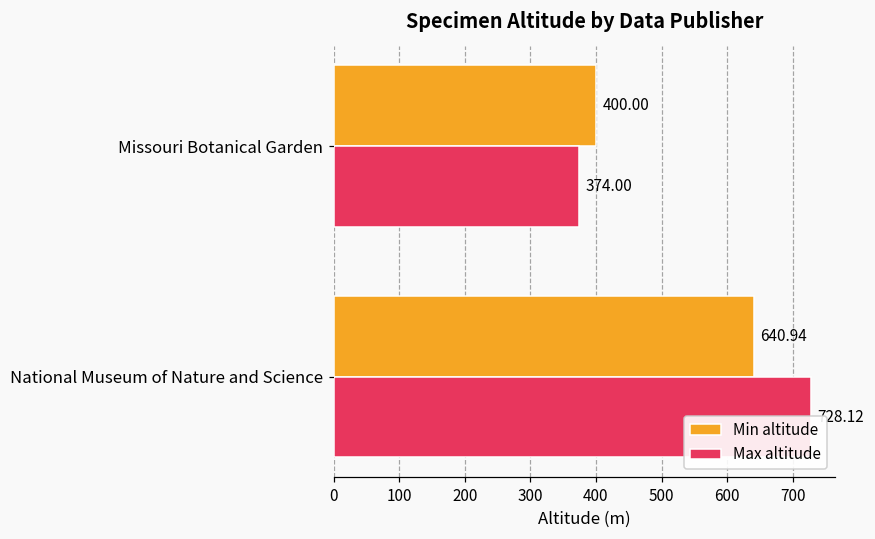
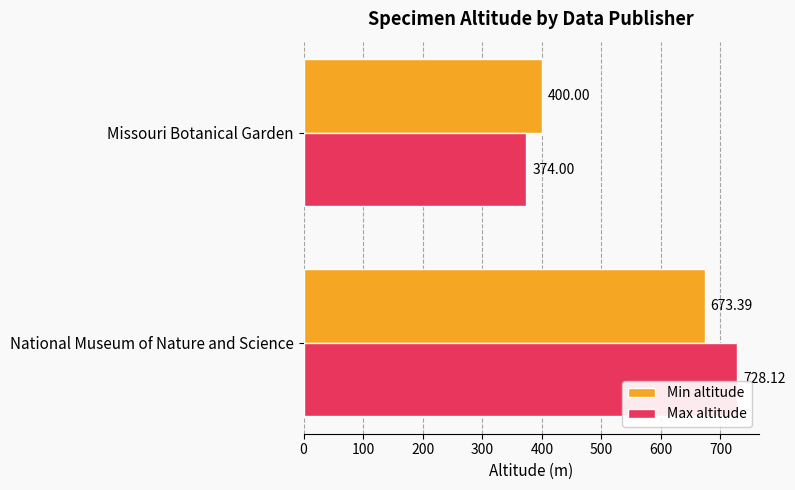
Min altitude, National Museum of Nature and Science: 640.94 -> 673.39
